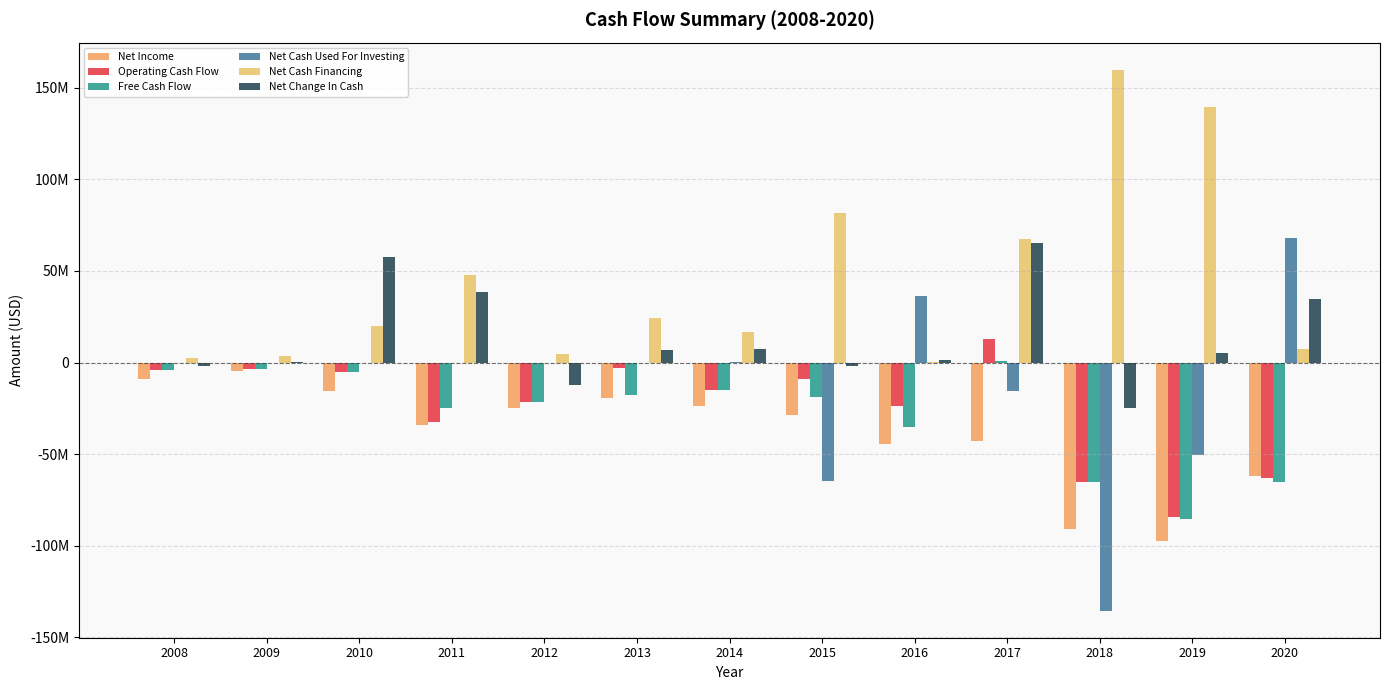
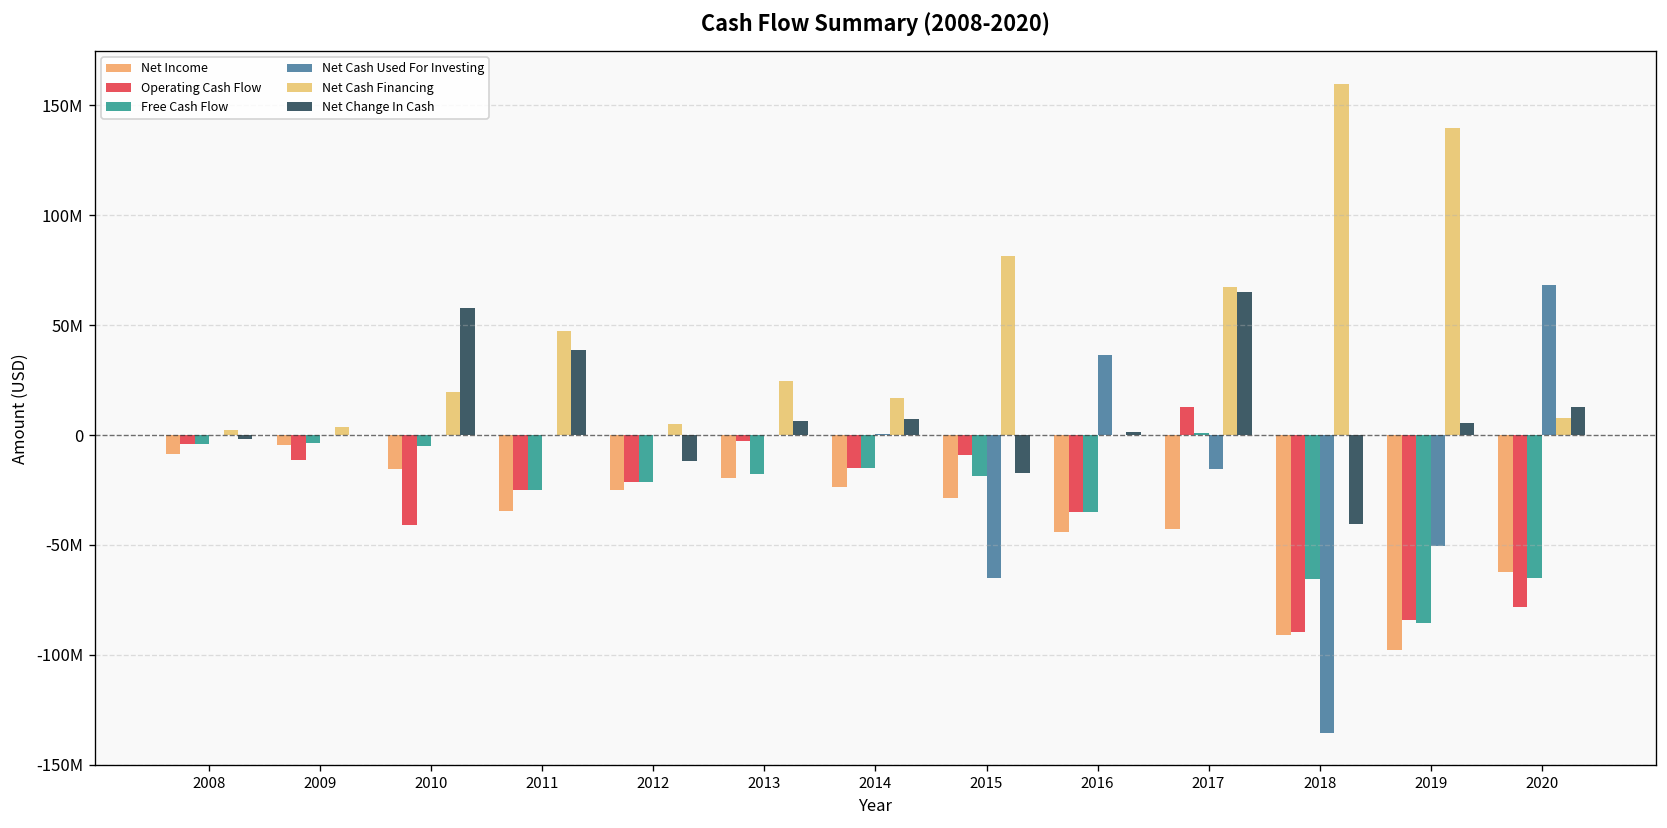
Operating Cash Flow, 2009: -3000000 -> -12000000
Operating Cash Flow, 2010: -5000000 -> -41000000
Operating Cash Flow, 2011: -32000000 -> -25000000
Net Change In Cash, 2015: -2000000 -> -17000000
Operating Cash Flow, 2016: -24000000 -> -35000000
Operating Cash Flow, 2018: -65000000 -> -90000000
Net Change In Cash, 2018: -25000000 -> -41000000
Operating Cash Flow, 2020: -63000000 -> -78000000
Net Change In Cash, 2020: 34000000 -> 13000000
